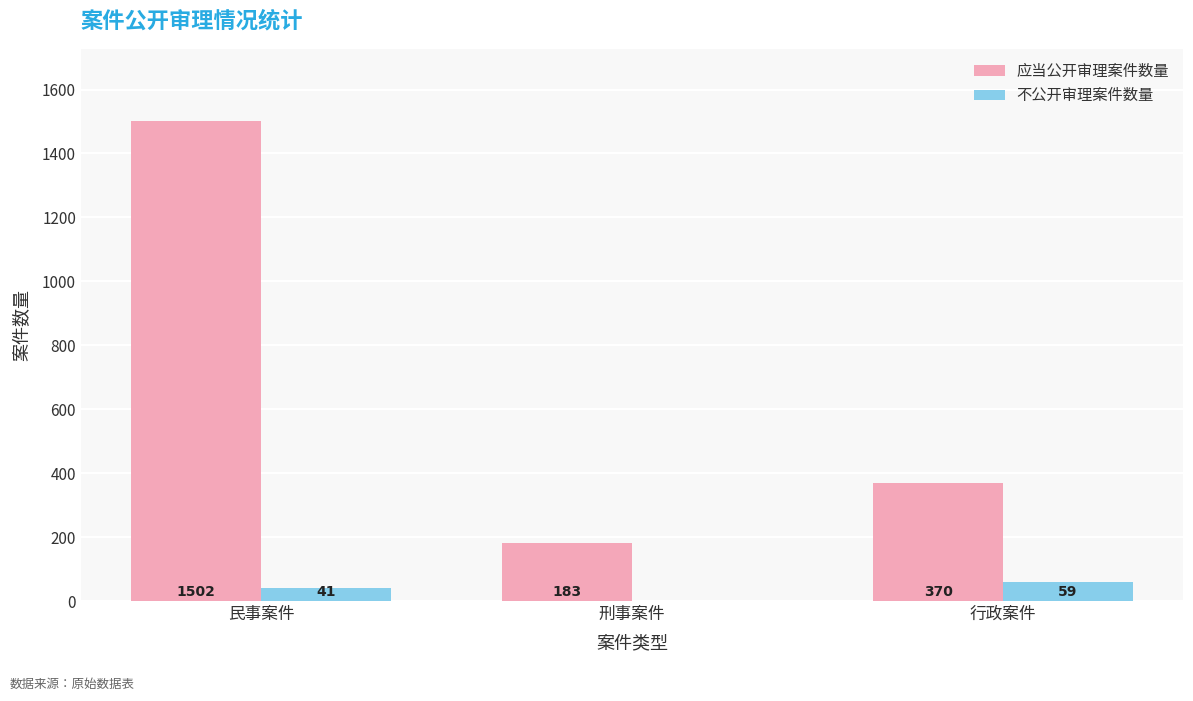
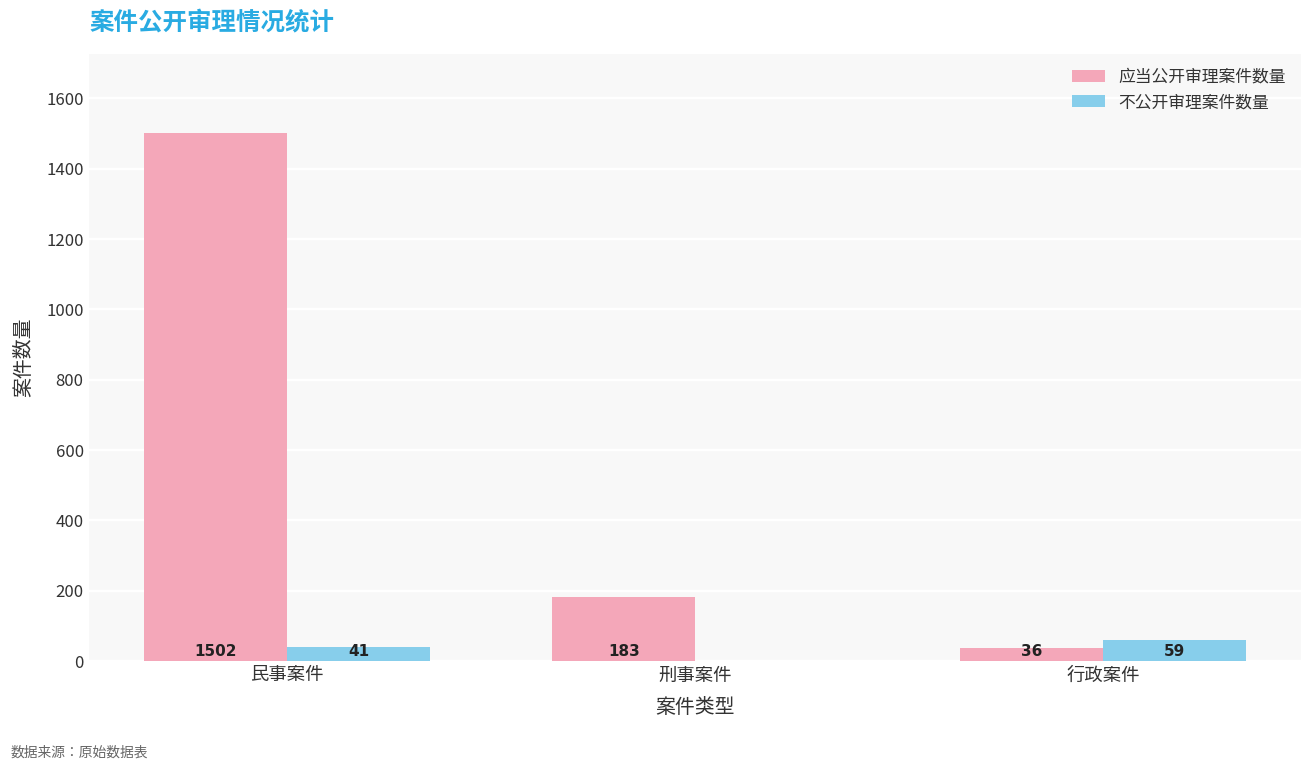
应当公开审理案件数量, 行政案件: 370 -> 36
